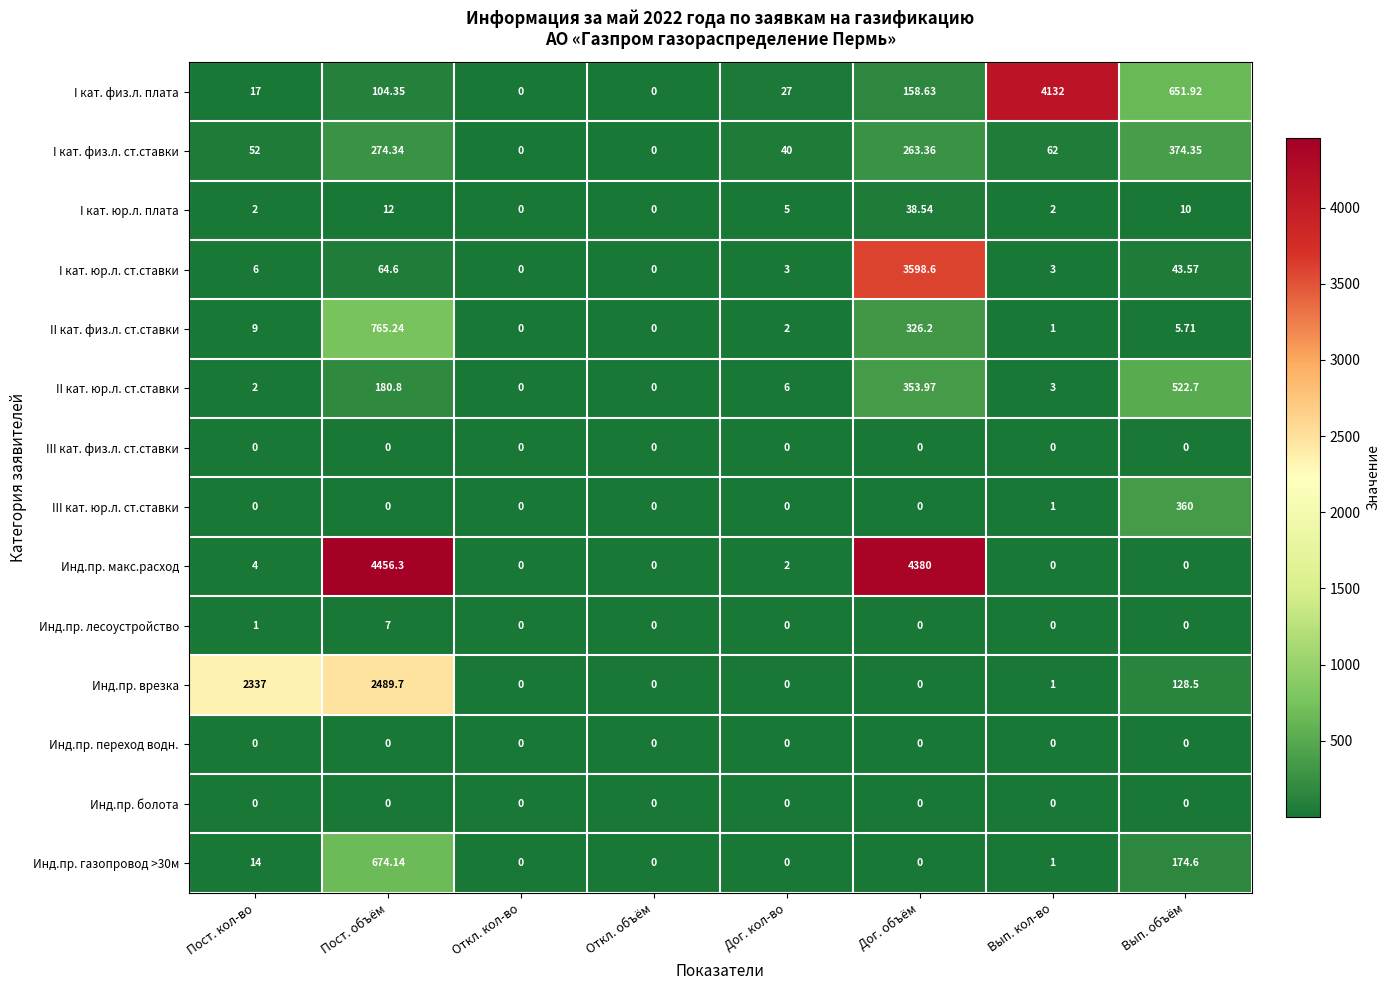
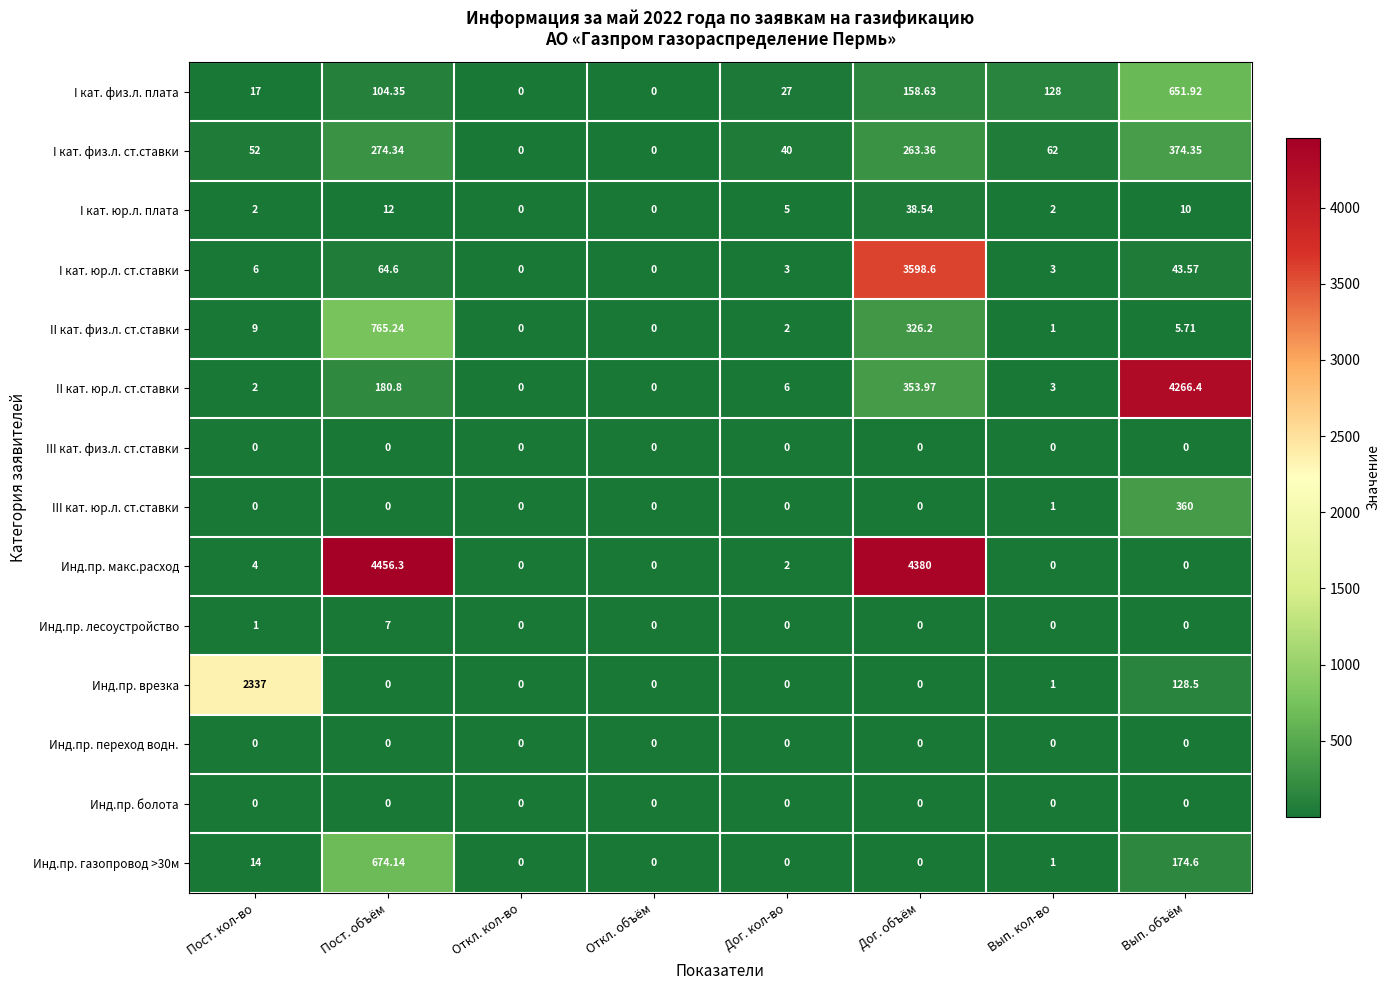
I кат. физ.л. плата, Вып. кол-во: 4132 -> 128
II кат. юр.л. ст.ставки, Вып. объём: 522.7 -> 4266.4
Инд.пр. врезка, Пост. объём: 2489.7 -> 0
